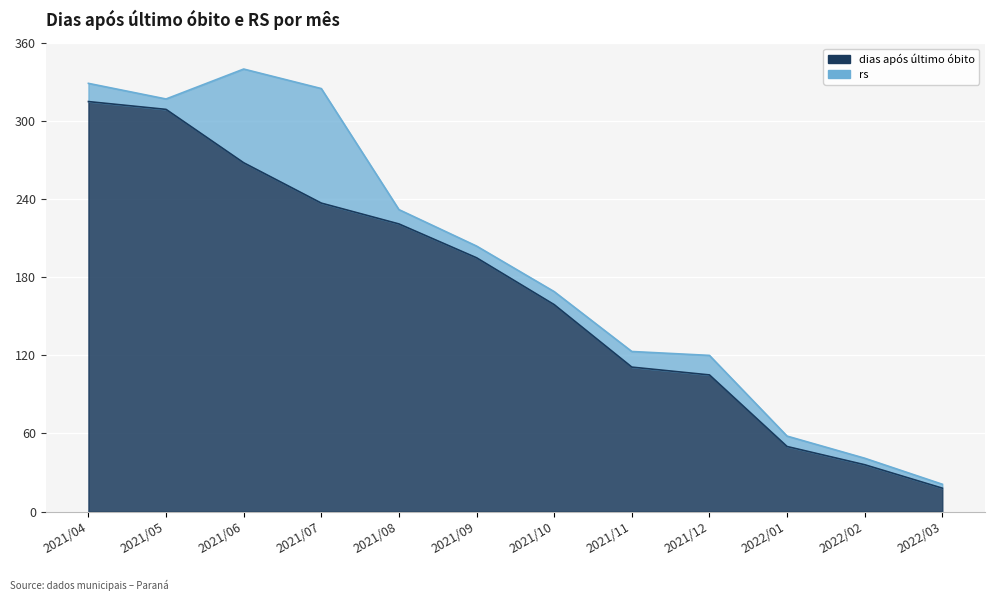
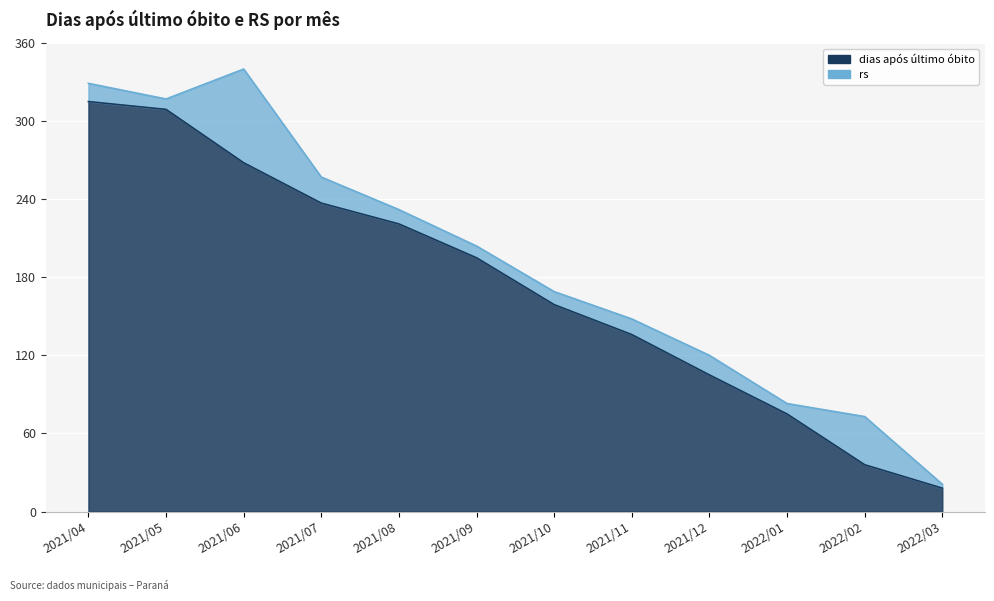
rs, 2021/07: 88 -> 20
dias após último óbito, 2021/11: 111 -> 136
dias após último óbito, 2022/01: 50 -> 75
rs, 2022/02: 5 -> 37
